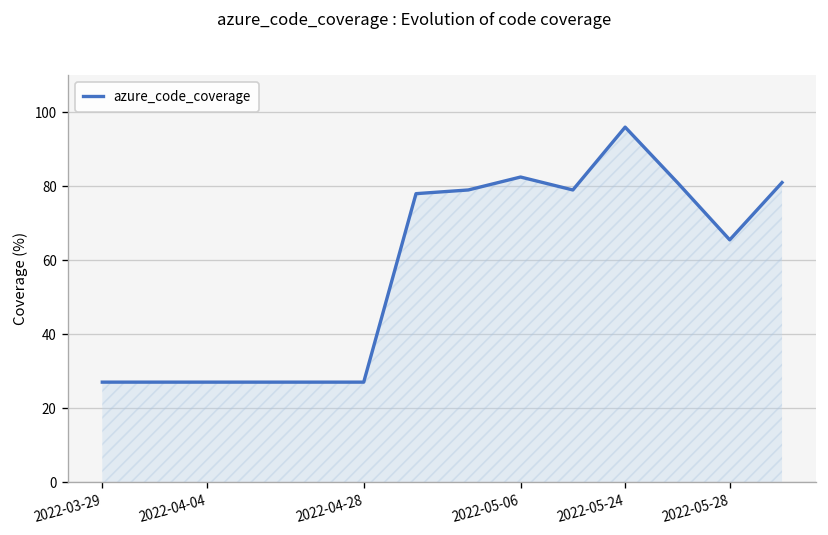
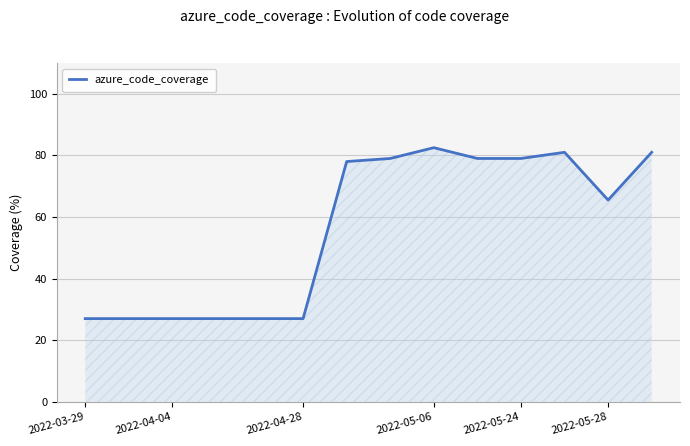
azure_code_coverage, 2022-05-24: 96 -> 79
